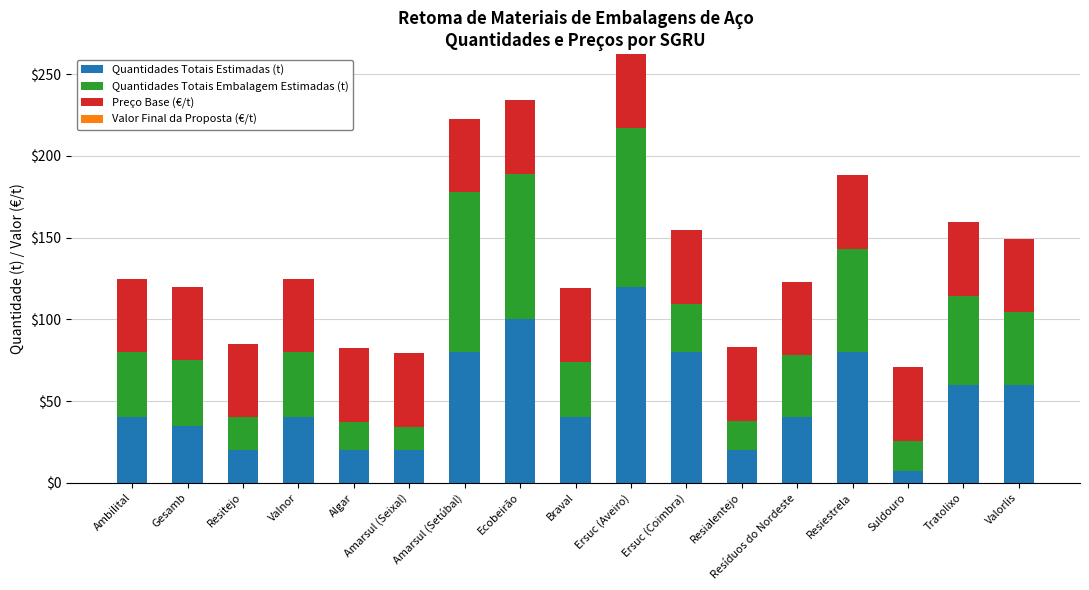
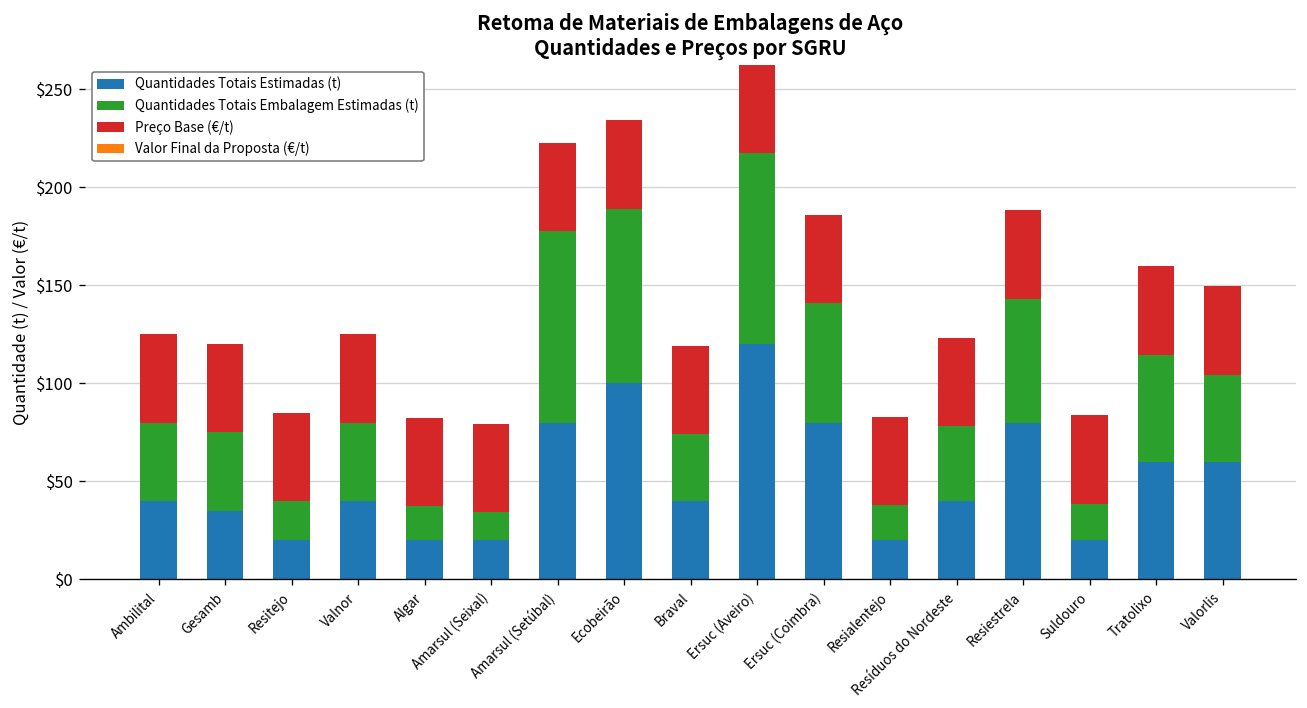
Quantidades Totais Embalagem Estimadas (t), Ersuc (Coimbra): $30 -> $61
Quantidades Totais Estimadas (t), Suldouro: $7 -> $20
